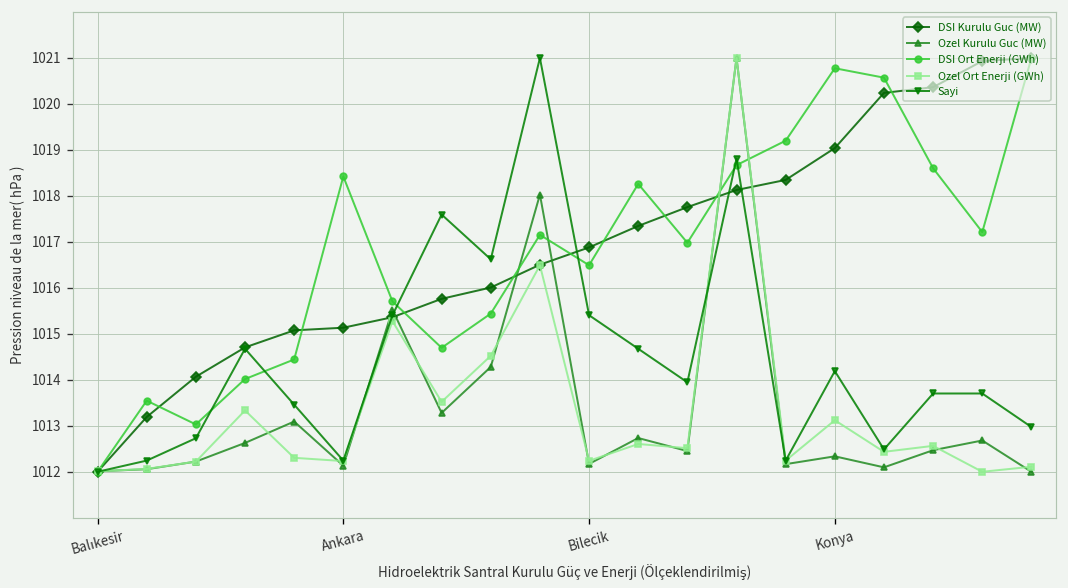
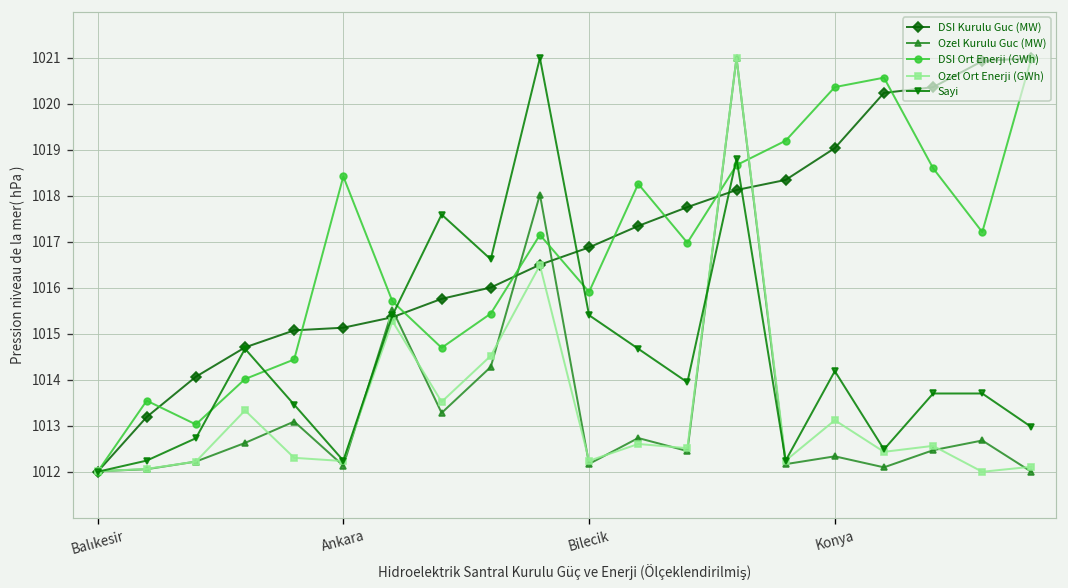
DSI Ort Enerji (GWh), Bilecik: 1016.5 -> 1015.9
DSI Ort Enerji (GWh), Konya: 1020.8 -> 1020.4
